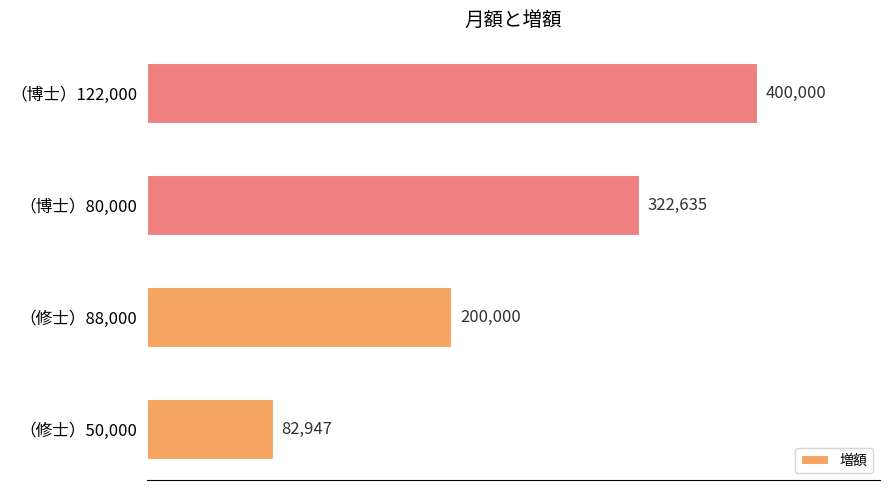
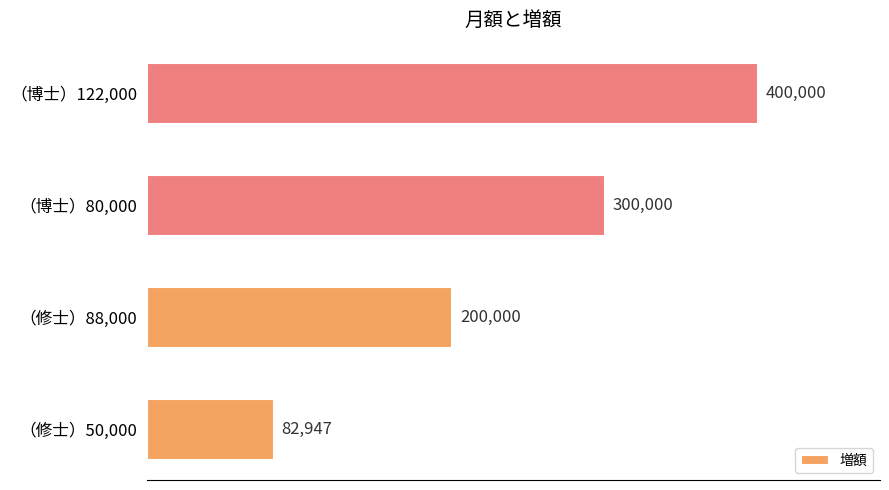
（博士）80,000: 322,635 -> 300,000
